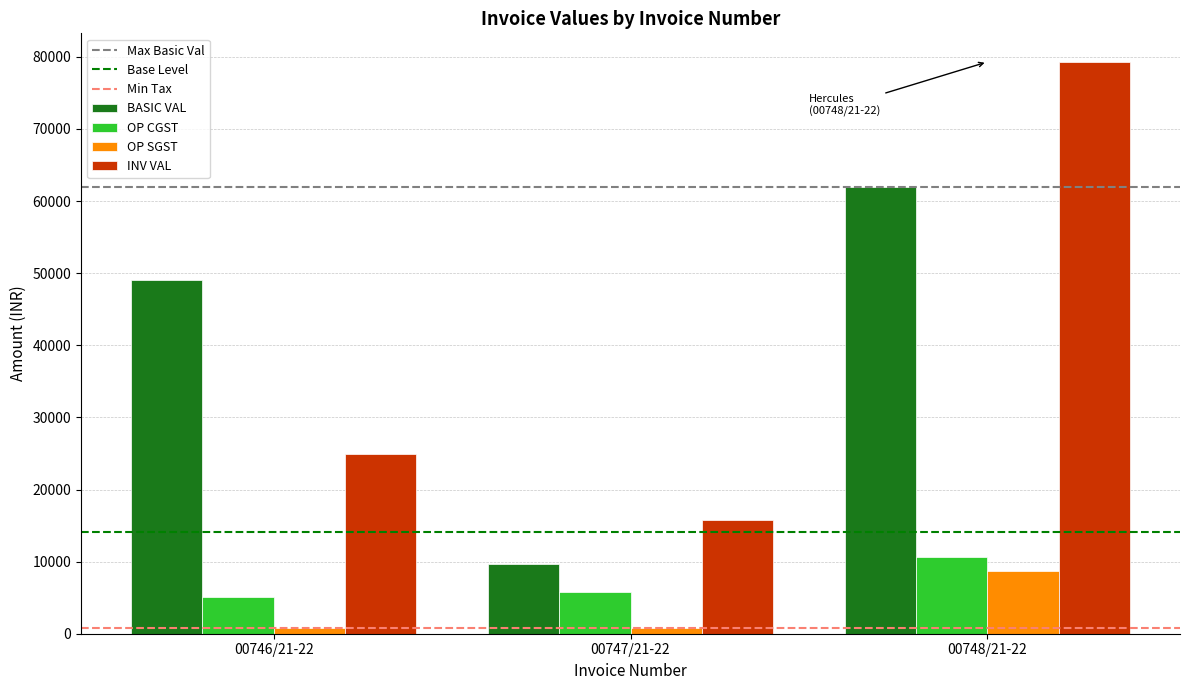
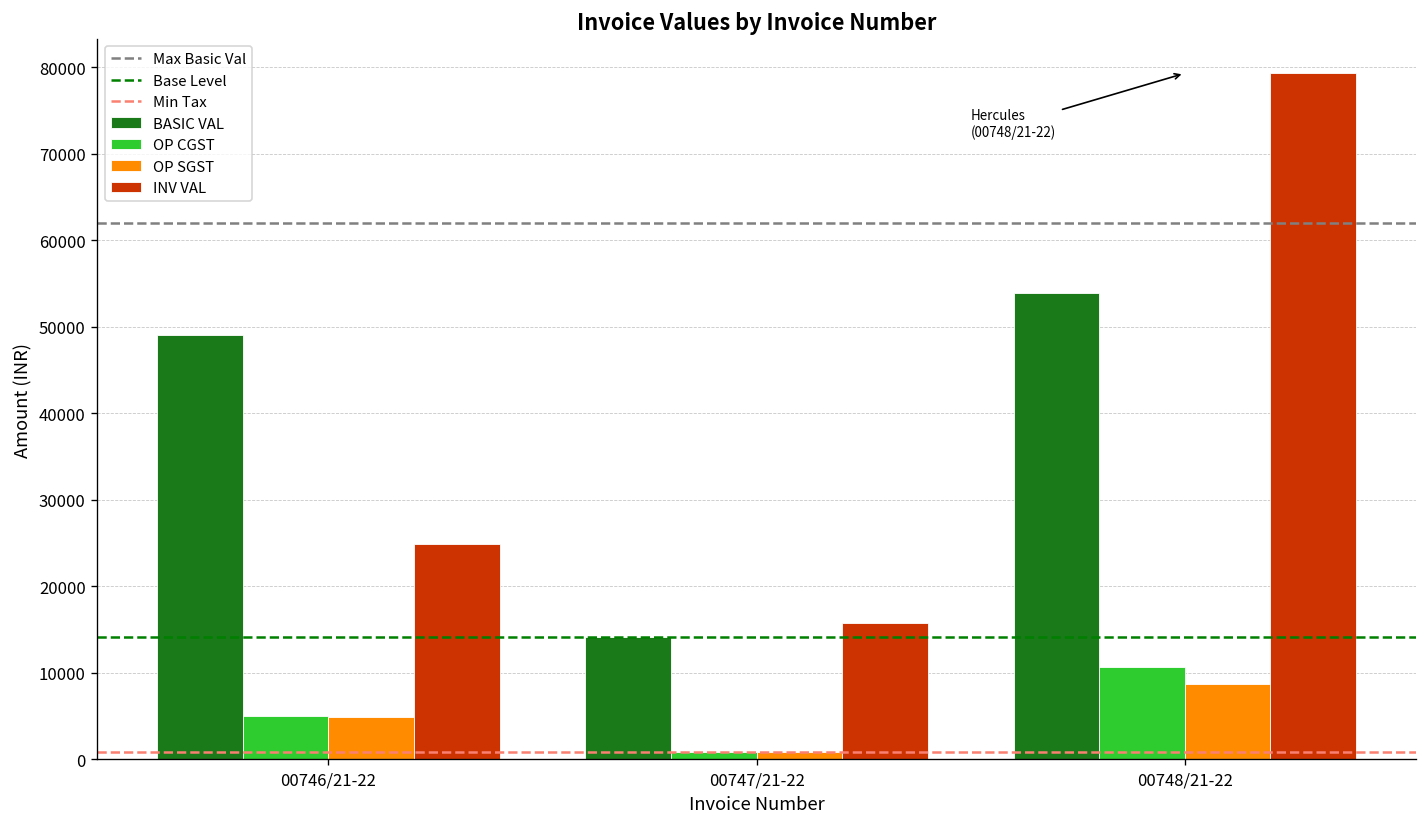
OP SGST, 00746/21-22: 1000 -> 5000
BASIC VAL, 00747/21-22: 10000 -> 14000
OP CGST, 00747/21-22: 6000 -> 1000
BASIC VAL, 00748/21-22: 62000 -> 54000
